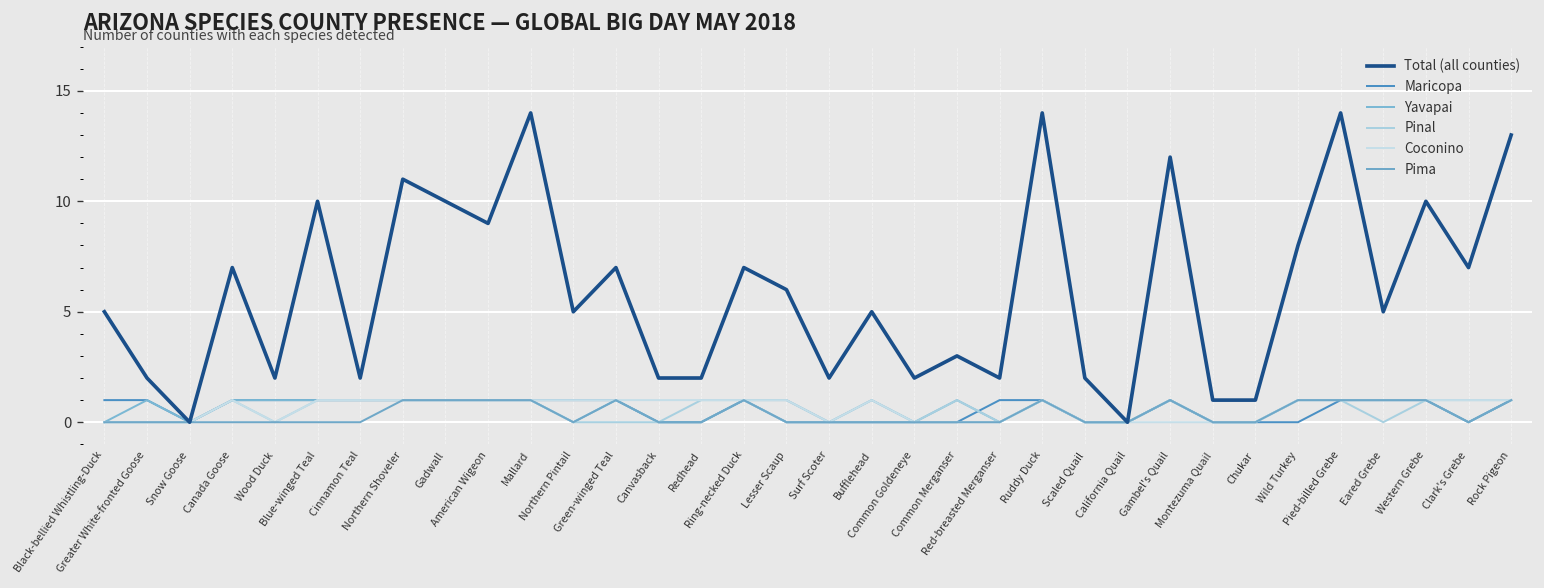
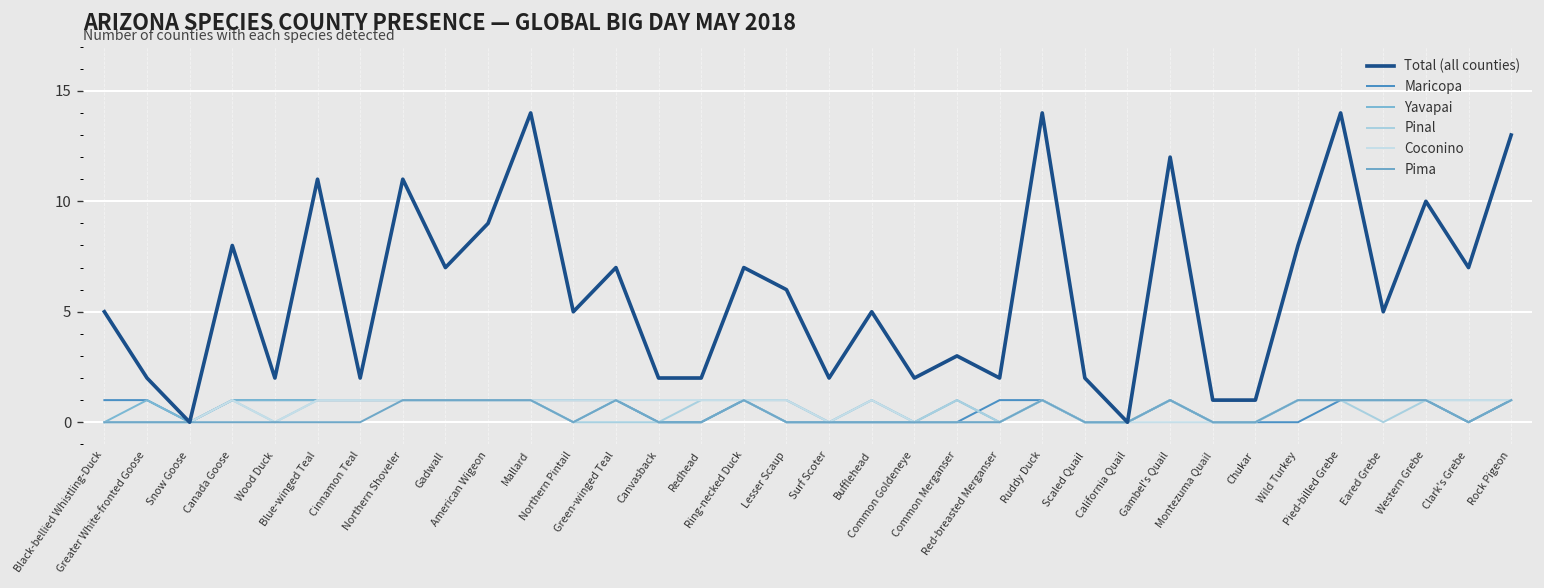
Total (all counties), Canada Goose: 7 -> 8
Total (all counties), Blue-winged Teal: 10 -> 11
Total (all counties), Gadwall: 10 -> 7
